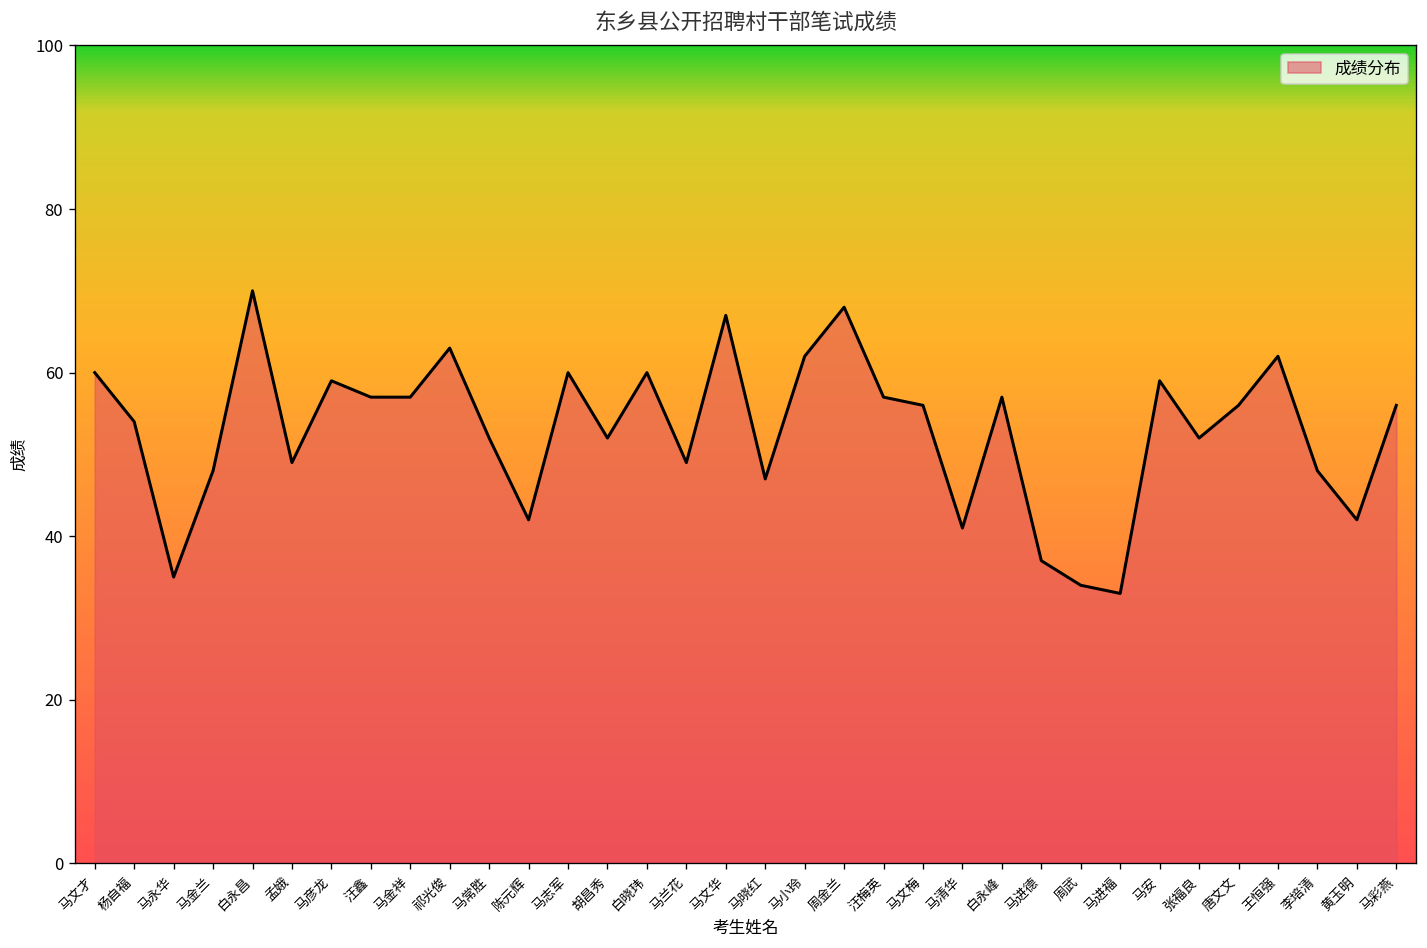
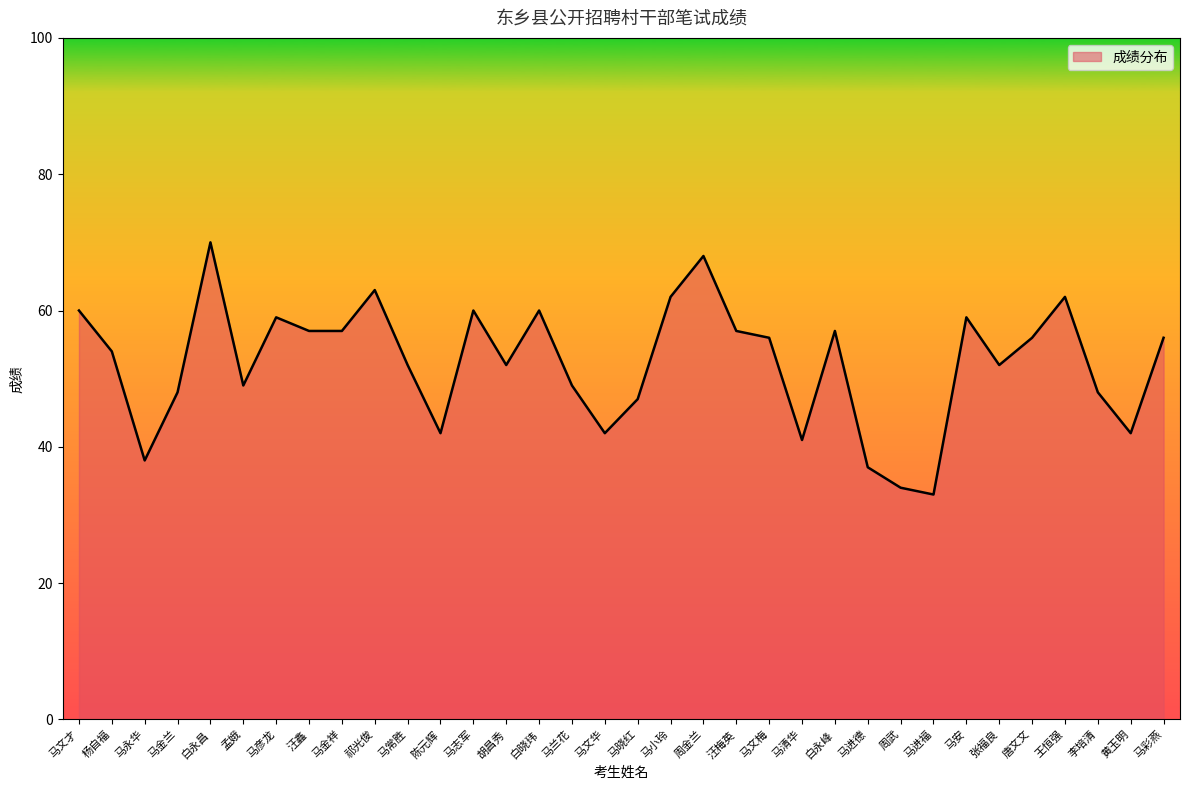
马永华: 35 -> 38
马文华: 67 -> 42
